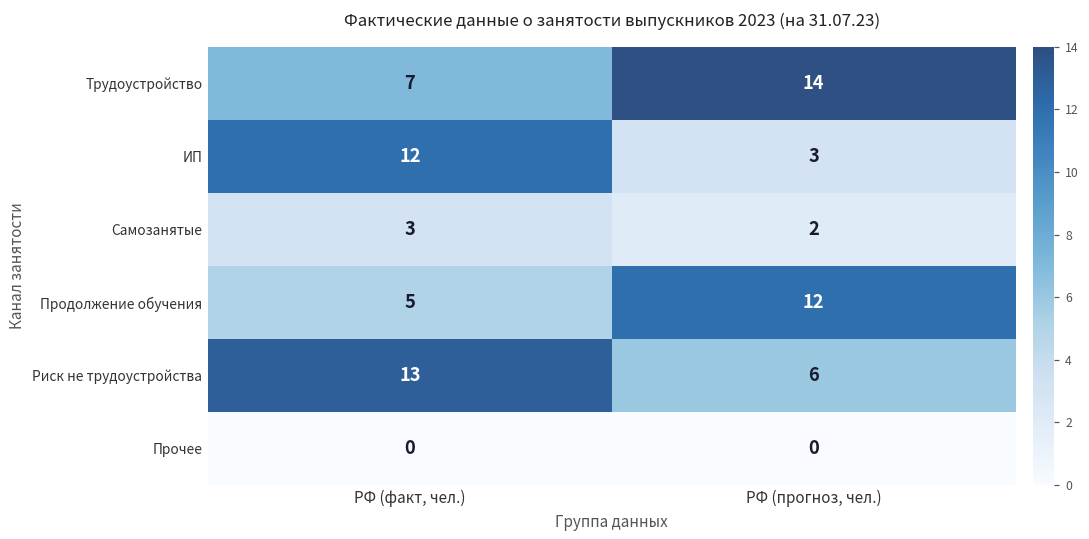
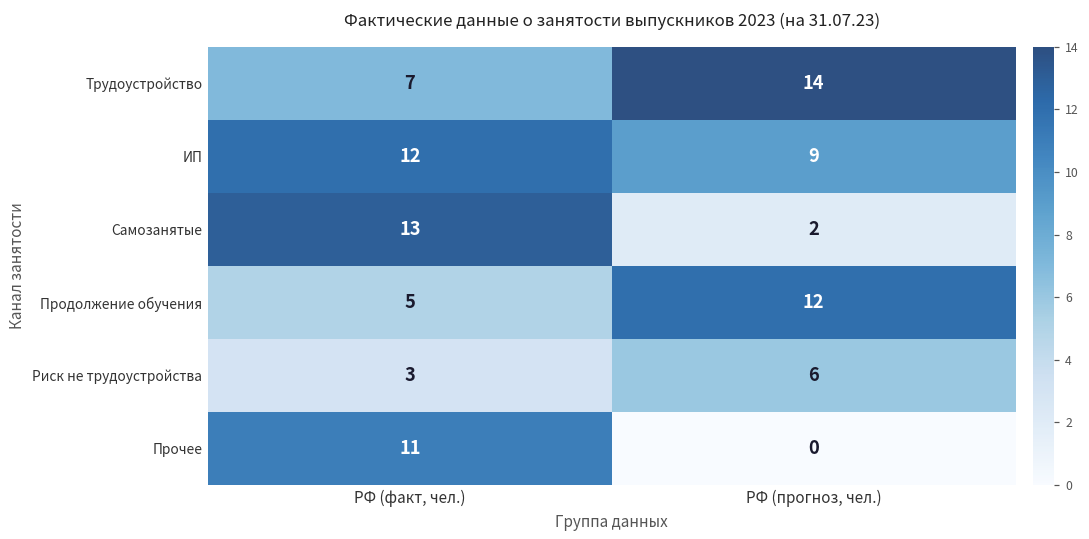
ИП, РФ (прогноз, чел.): 3 -> 9
Самозанятые, РФ (факт, чел.): 3 -> 13
Риск не трудоустройства, РФ (факт, чел.): 13 -> 3
Прочее, РФ (факт, чел.): 0 -> 11
